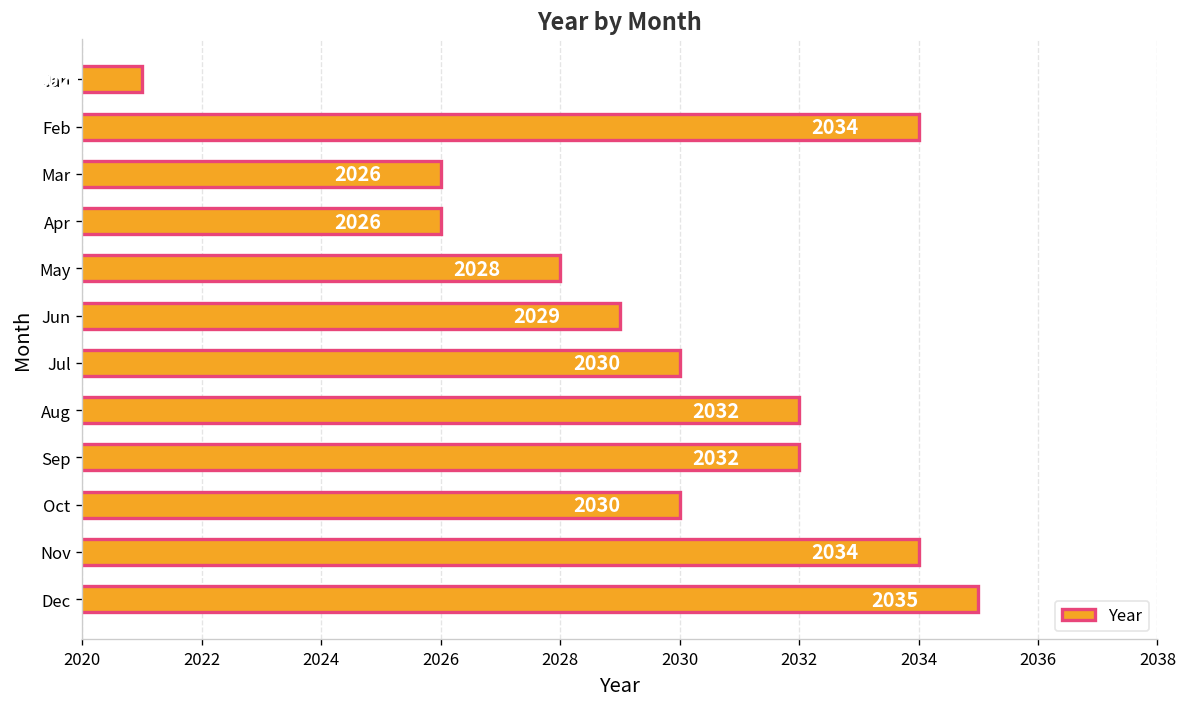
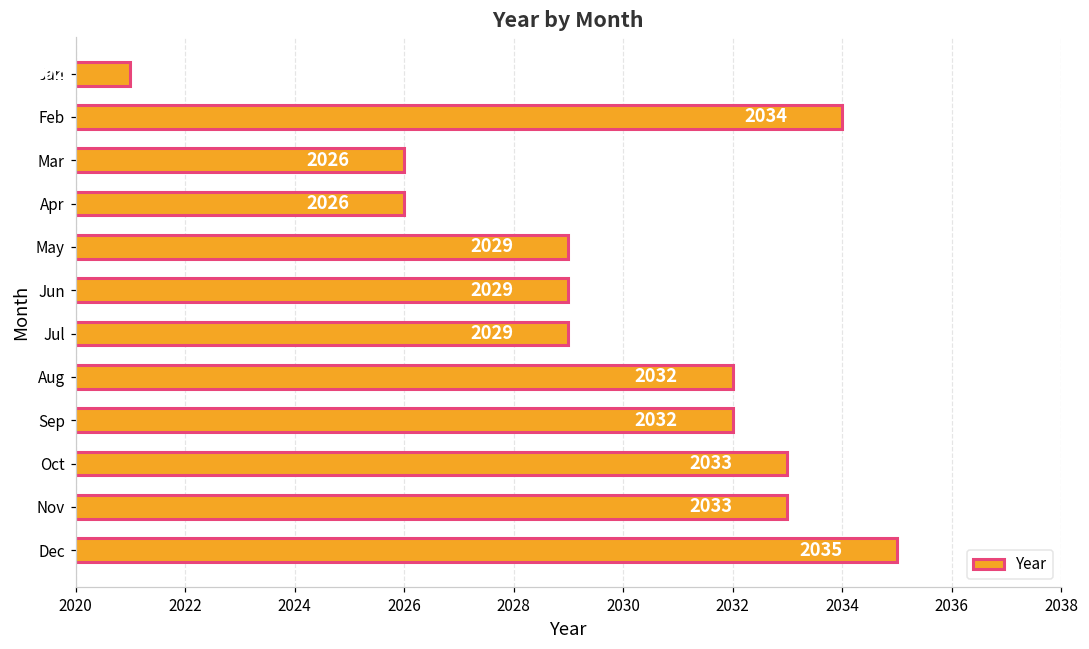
May: 2028 -> 2029
Jul: 2030 -> 2029
Oct: 2030 -> 2033
Nov: 2034 -> 2033
